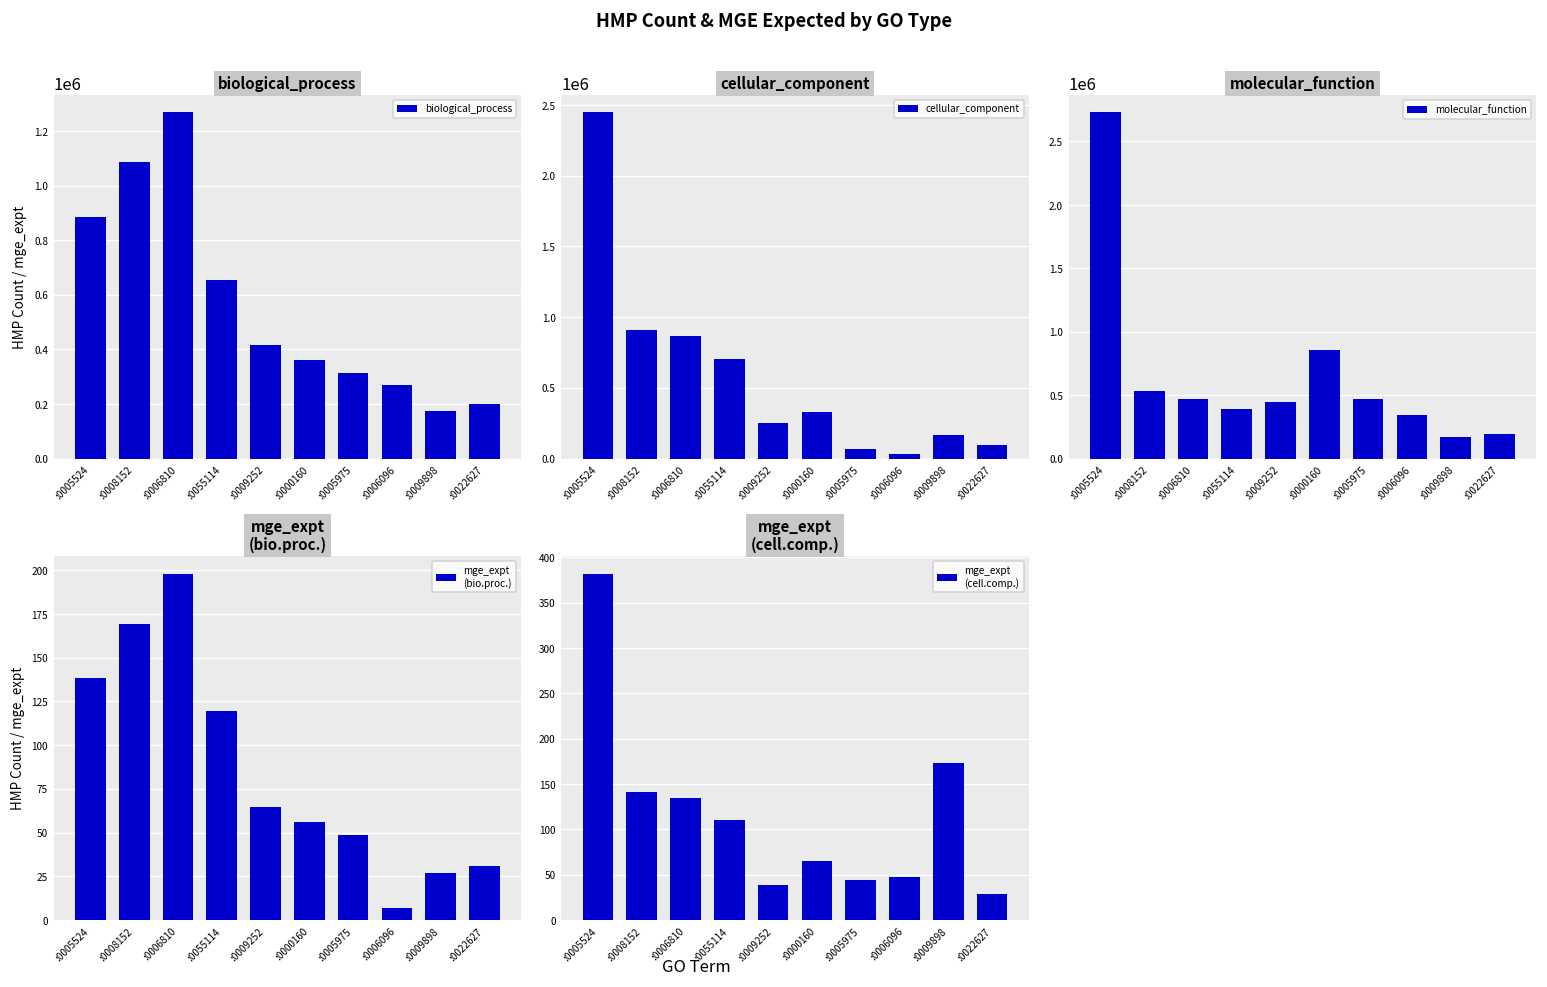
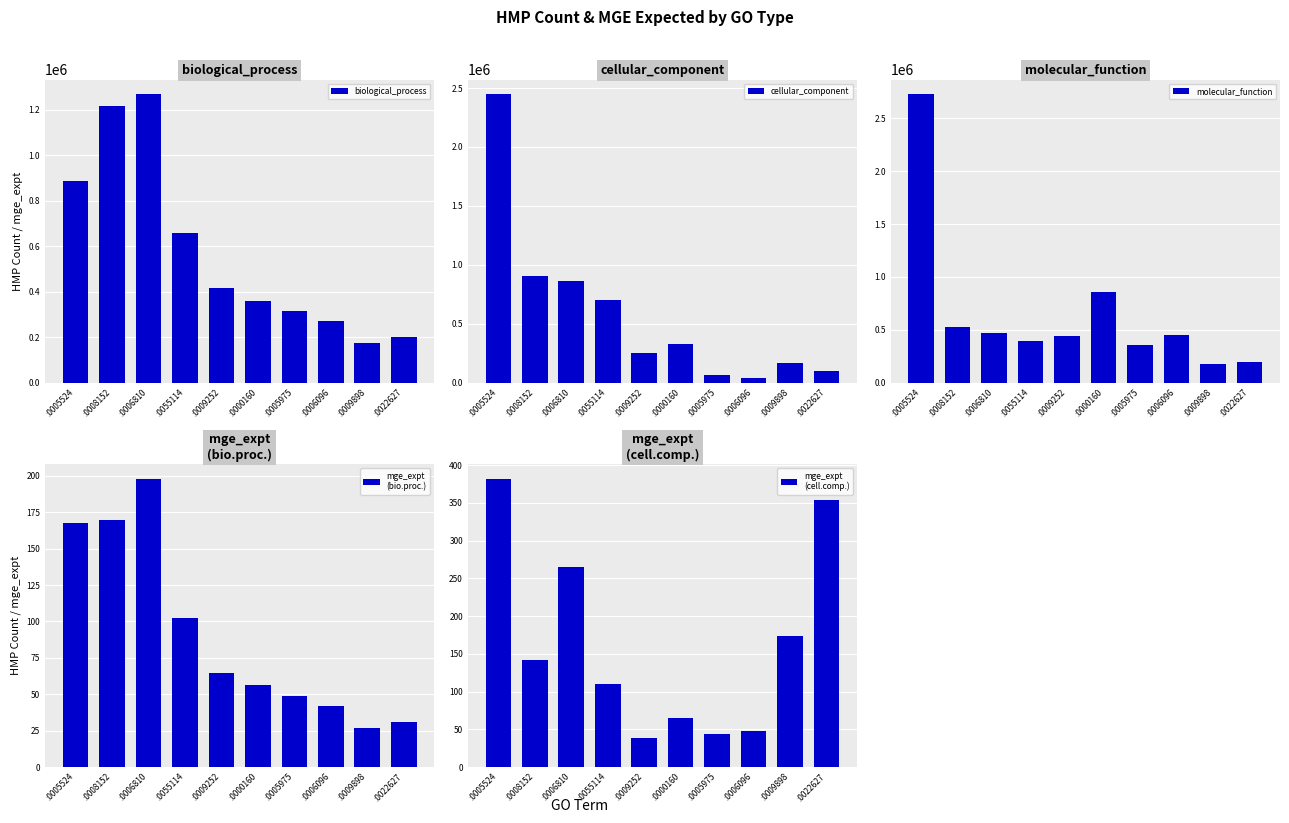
biological_process, :0008152: 1090000 -> 1220000
molecular_function, :0005975: 470000 -> 360000
molecular_function, :0006096: 340000 -> 450000
mge_expt (bio.proc.), :0005524: 138 -> 167
mge_expt (bio.proc.), :0055114: 120 -> 102
mge_expt (bio.proc.), :0006096: 7 -> 42
mge_expt (cell.comp.), :0006810: 130 -> 260
mge_expt (cell.comp.), :0022627: 30 -> 350
